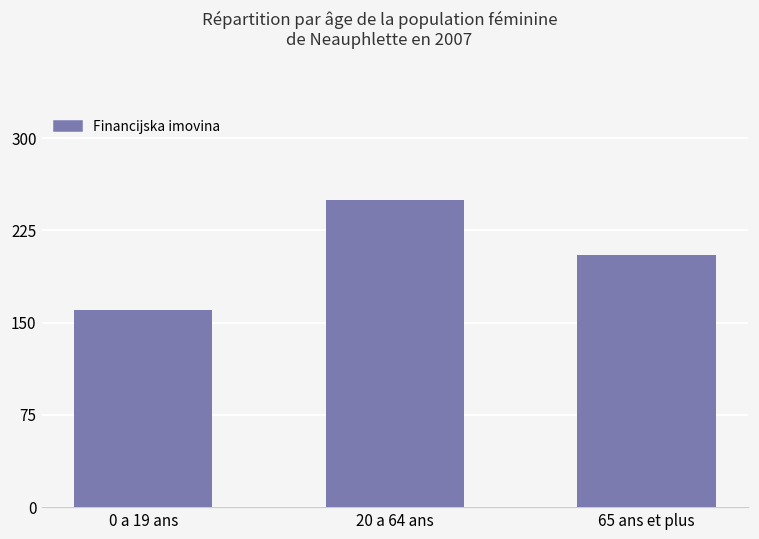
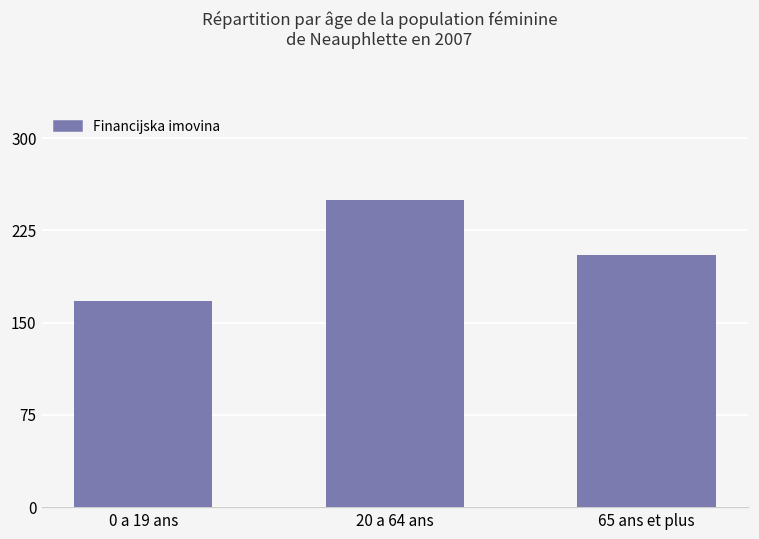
0 a 19 ans: 160 -> 168
